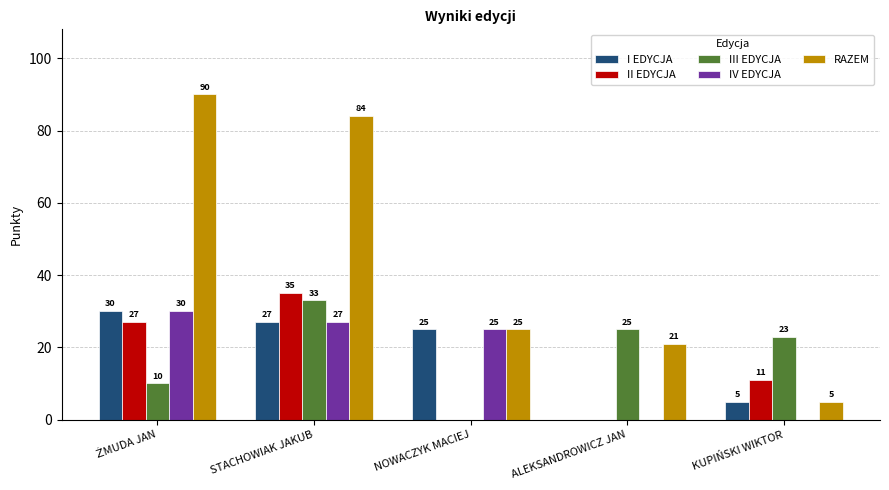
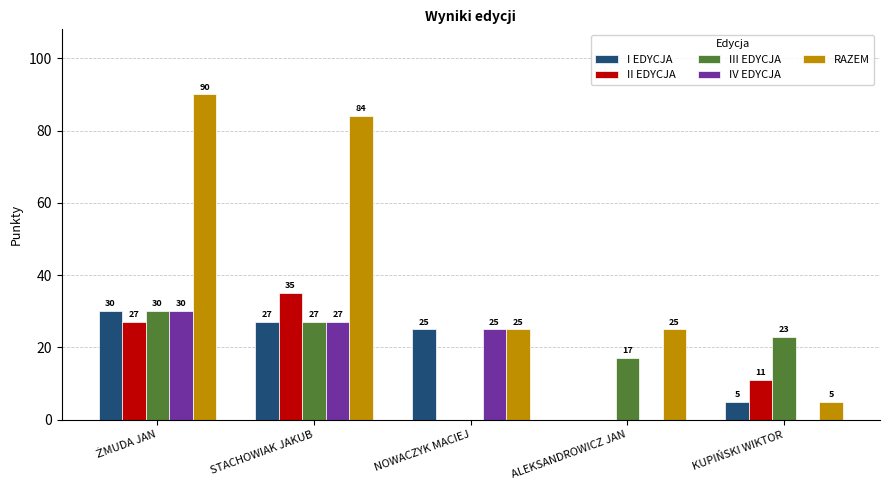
III EDYCJA, ŻMUDA JAN: 10 -> 30
III EDYCJA, STACHOWIAK JAKUB: 33 -> 27
III EDYCJA, ALEKSANDROWICZ JAN: 25 -> 17
RAZEM, ALEKSANDROWICZ JAN: 21 -> 25
